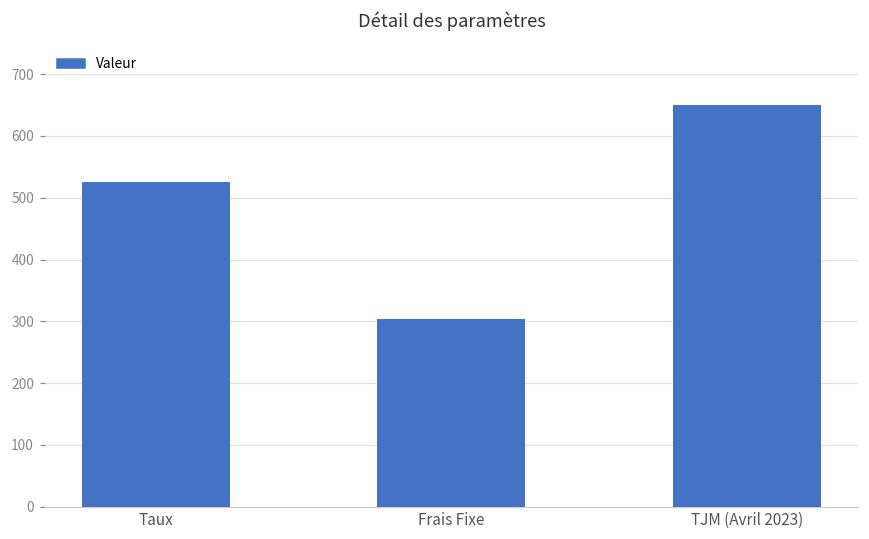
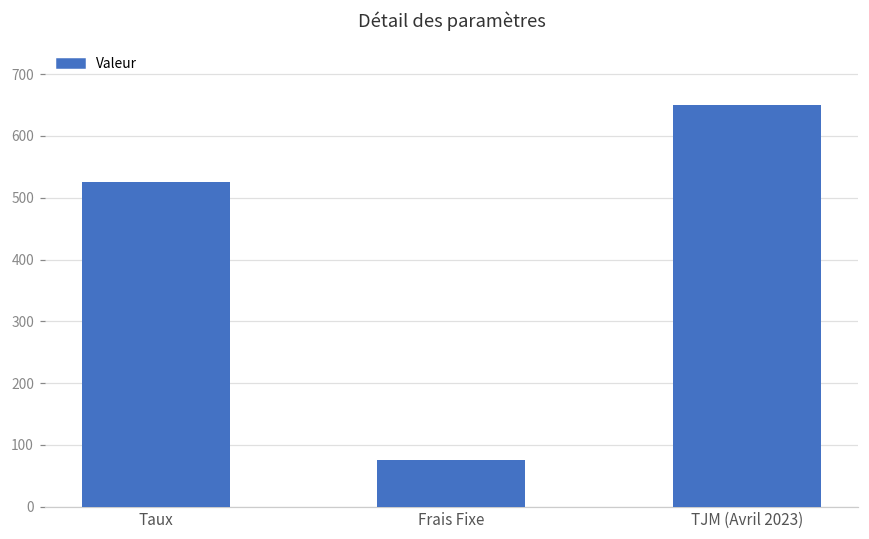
Frais Fixe: 300 -> 80
